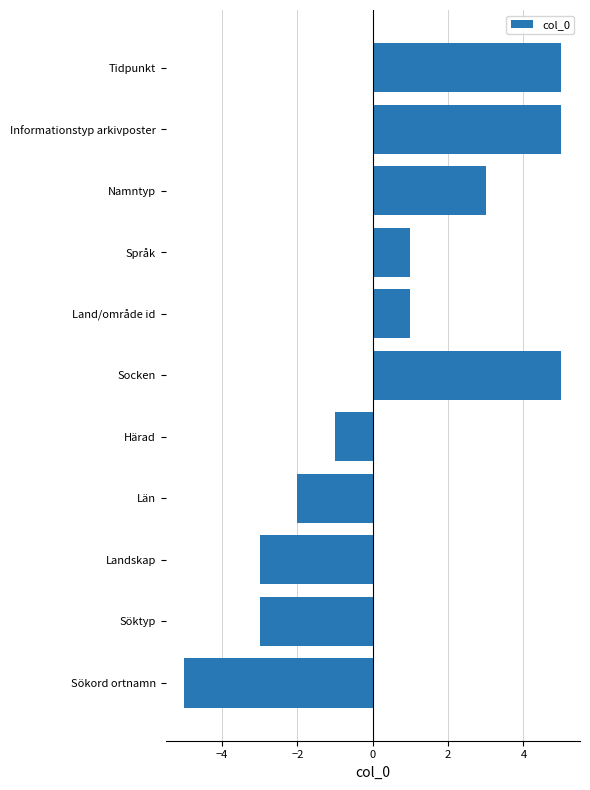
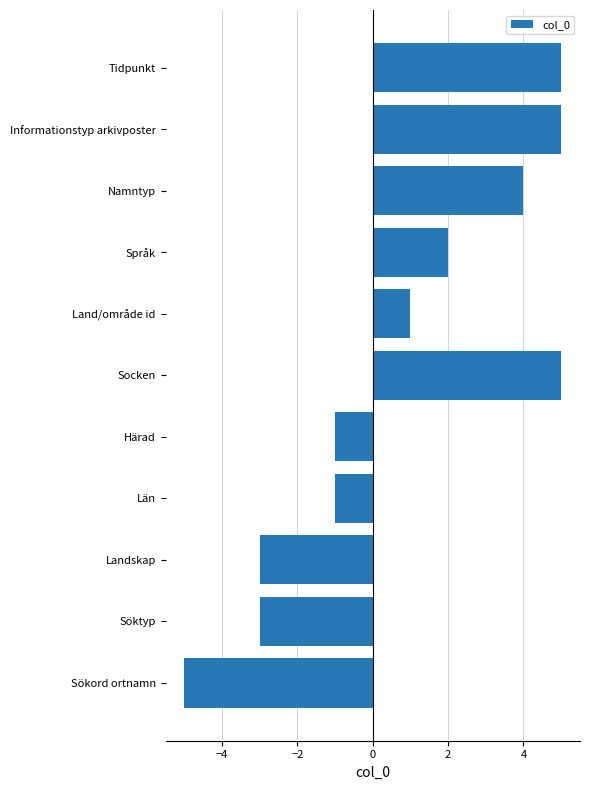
Namntyp: 3.0 -> 4.0
Språk: 1.0 -> 2.0
Län: -2.0 -> -1.0
